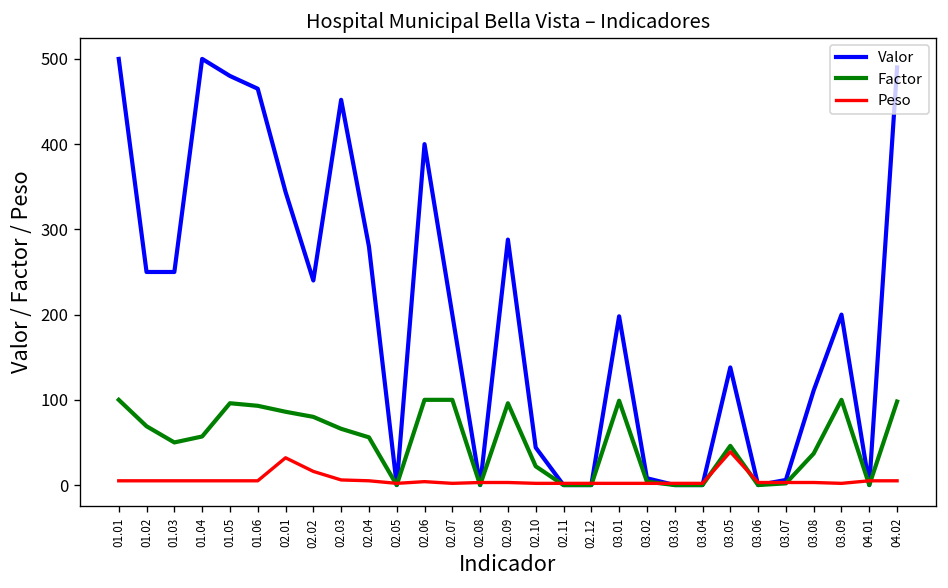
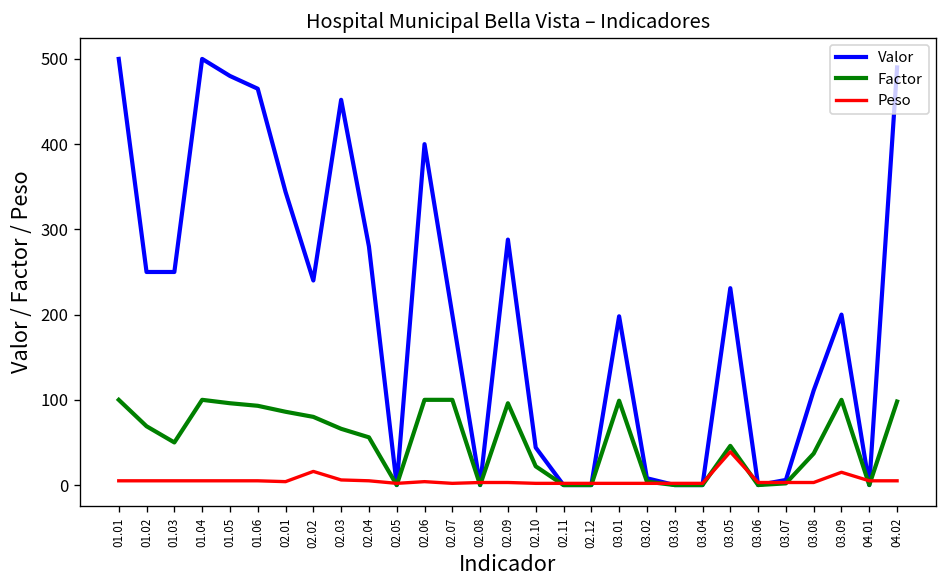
Factor, 01.04: 60 -> 100
Peso, 02.01: 30 -> 0
Valor, 03.05: 140 -> 230
Peso, 03.09: 0 -> 20
